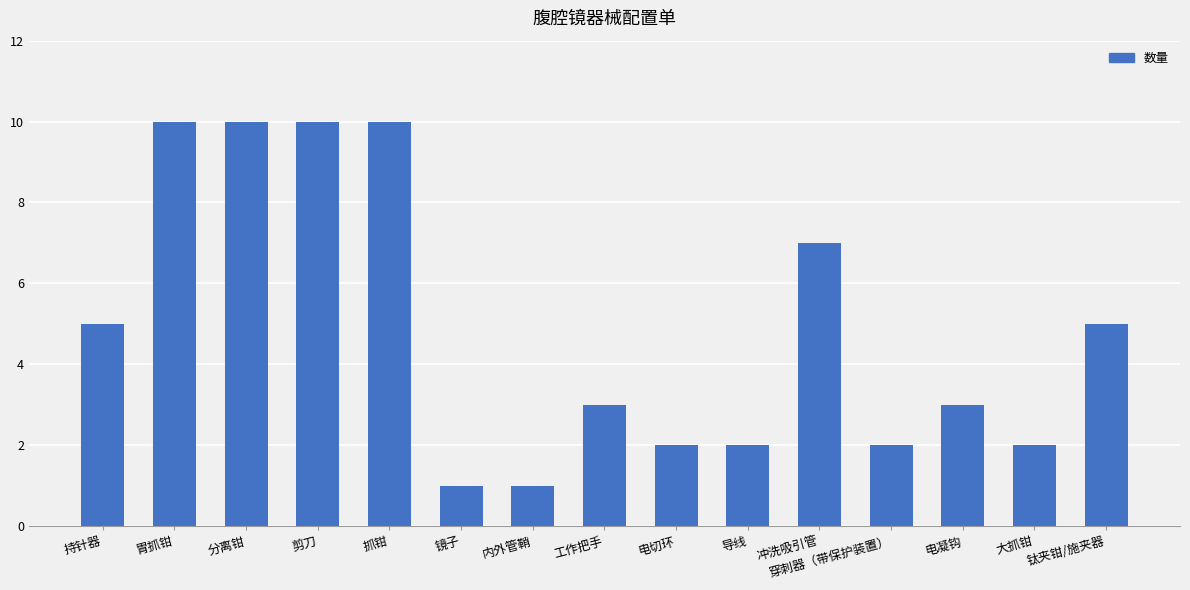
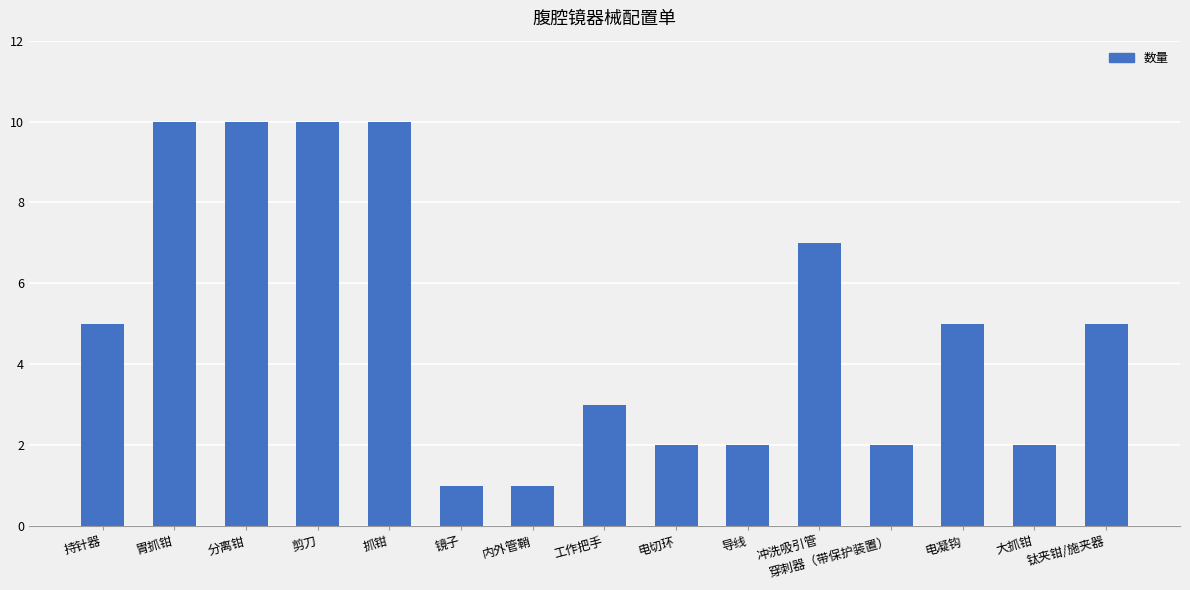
电凝钩: 3 -> 5
